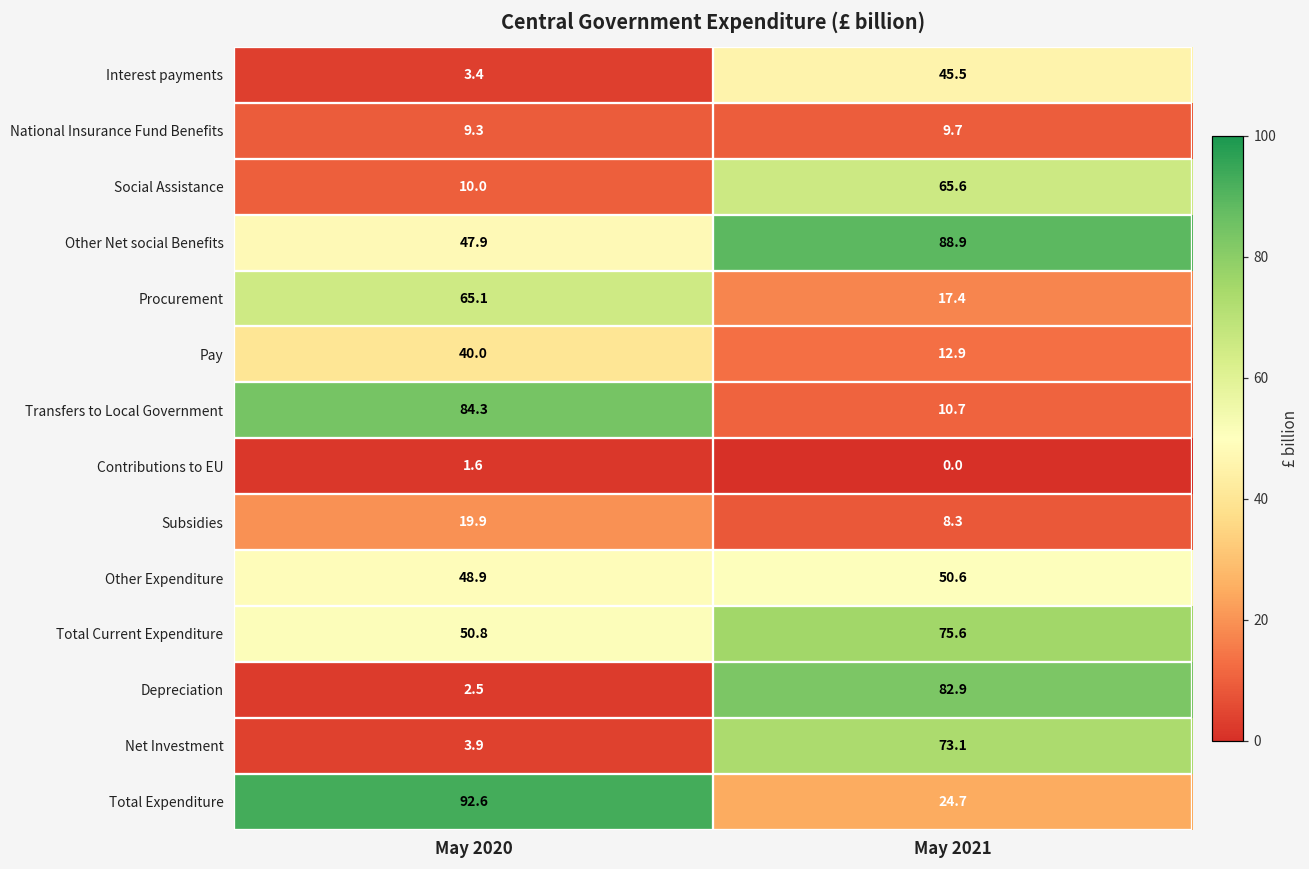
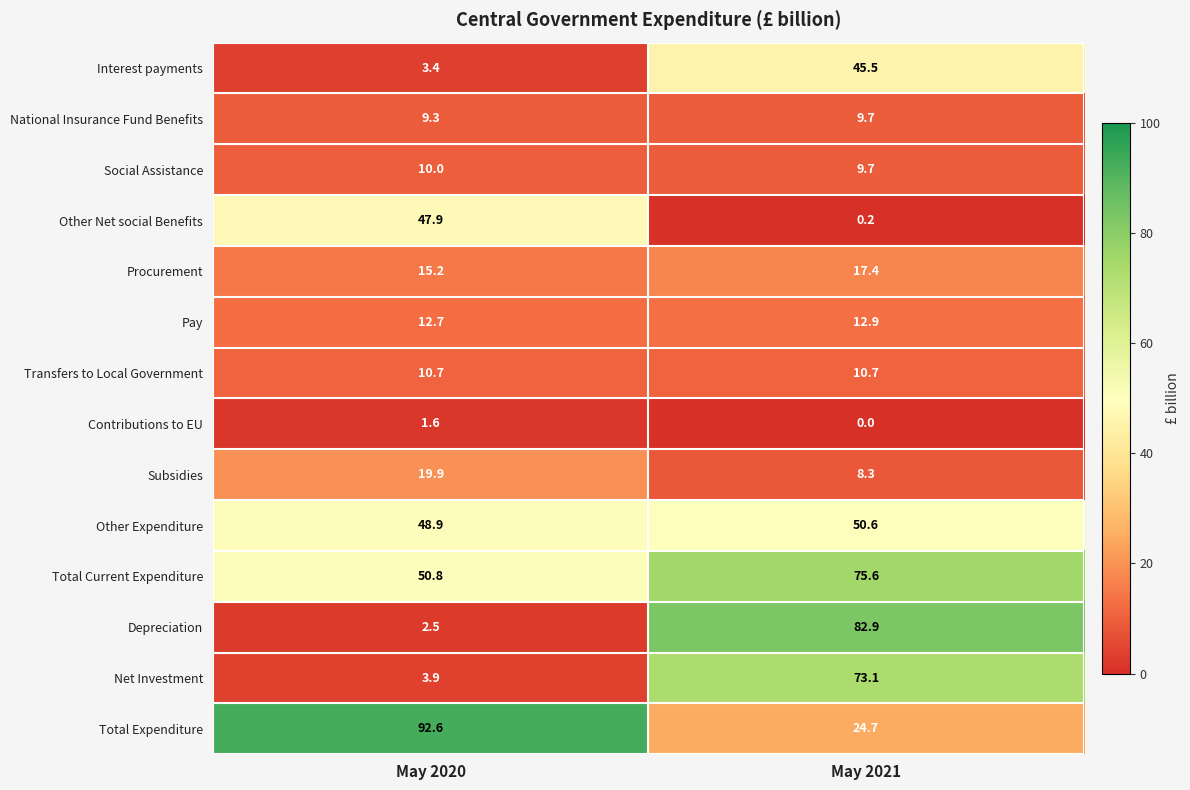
Social Assistance, May 2021: 65.6 -> 9.7
Other Net social Benefits, May 2021: 88.9 -> 0.2
Procurement, May 2020: 65.1 -> 15.2
Pay, May 2020: 40.0 -> 12.7
Transfers to Local Government, May 2020: 84.3 -> 10.7
